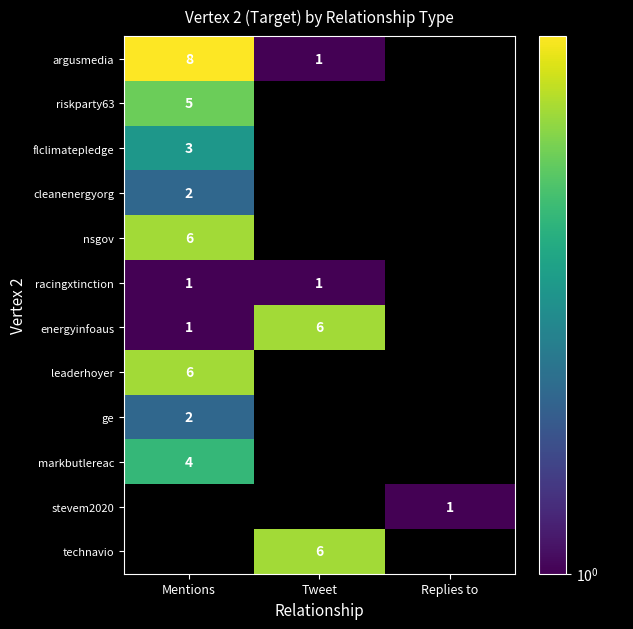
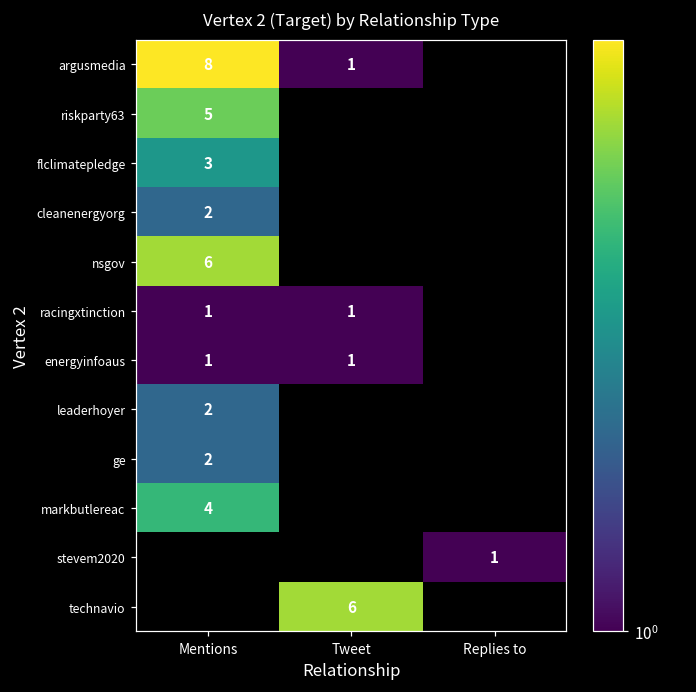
energyinfoaus, Tweet: 6 -> 1
leaderhoyer, Mentions: 6 -> 2
